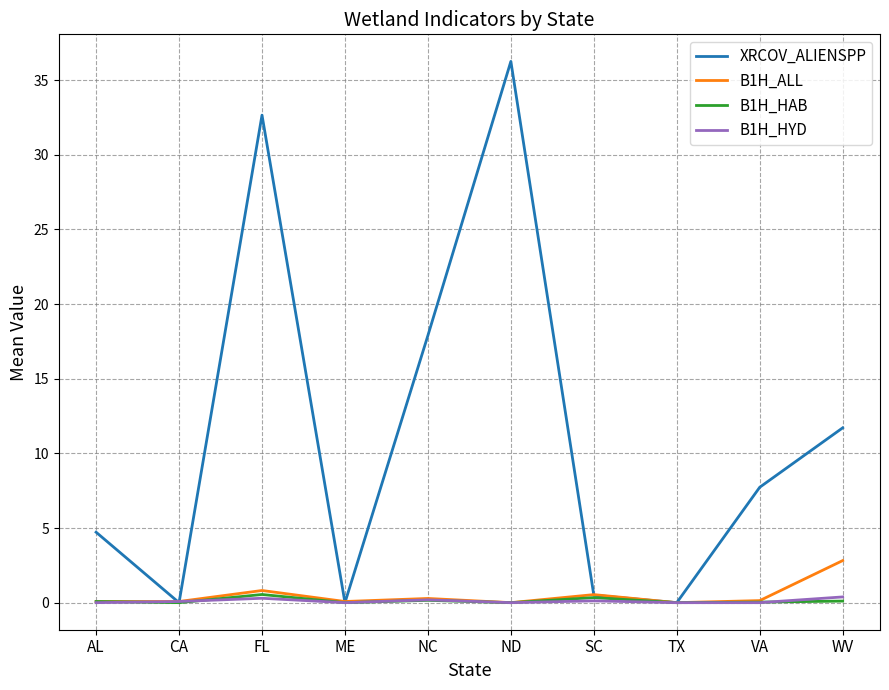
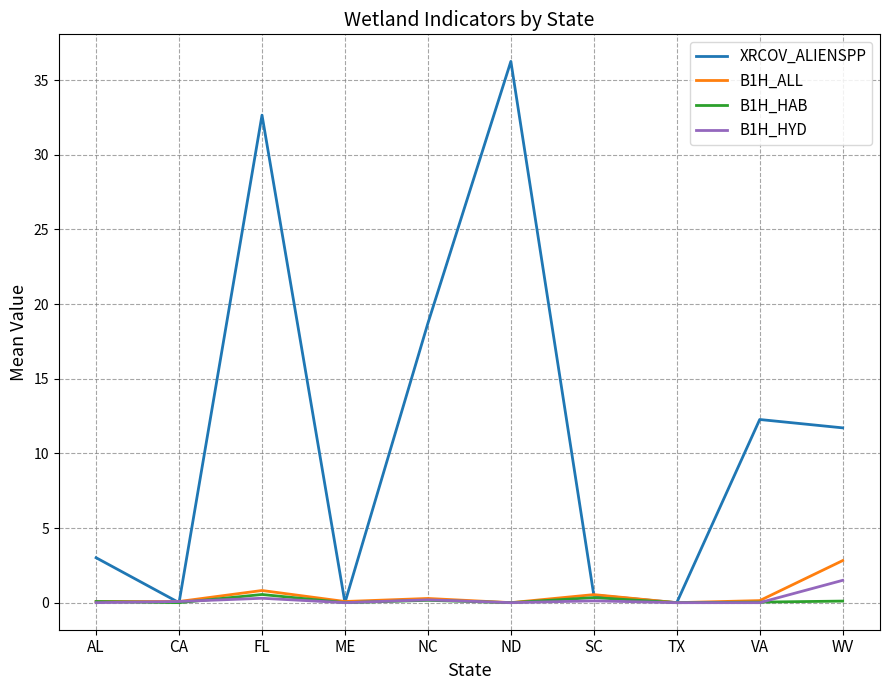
XRCOV_ALIENSPP, AL: 4.7 -> 3.0
XRCOV_ALIENSPP, NC: 17.9 -> 18.7
XRCOV_ALIENSPP, VA: 7.7 -> 12.3
B1H_HYD, WV: 0.4 -> 1.5
